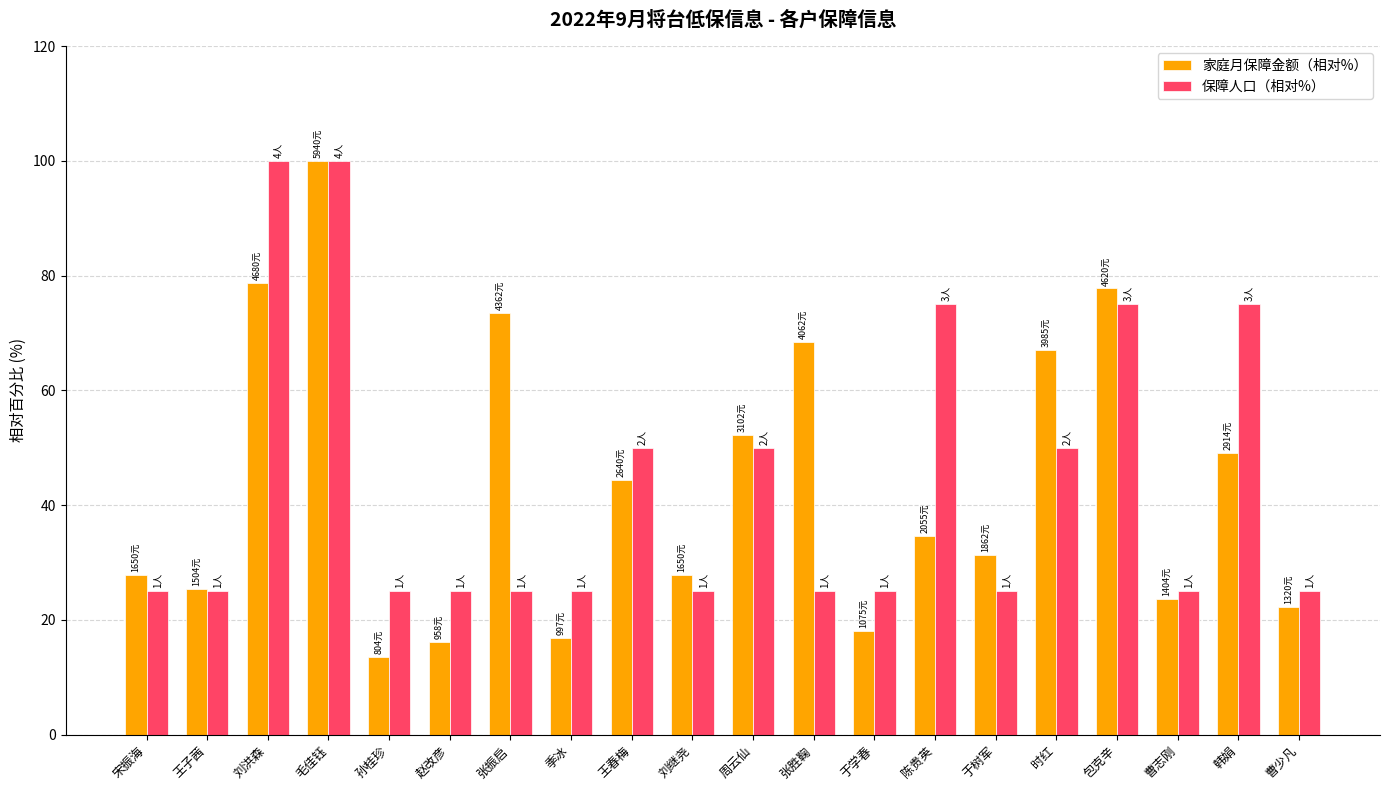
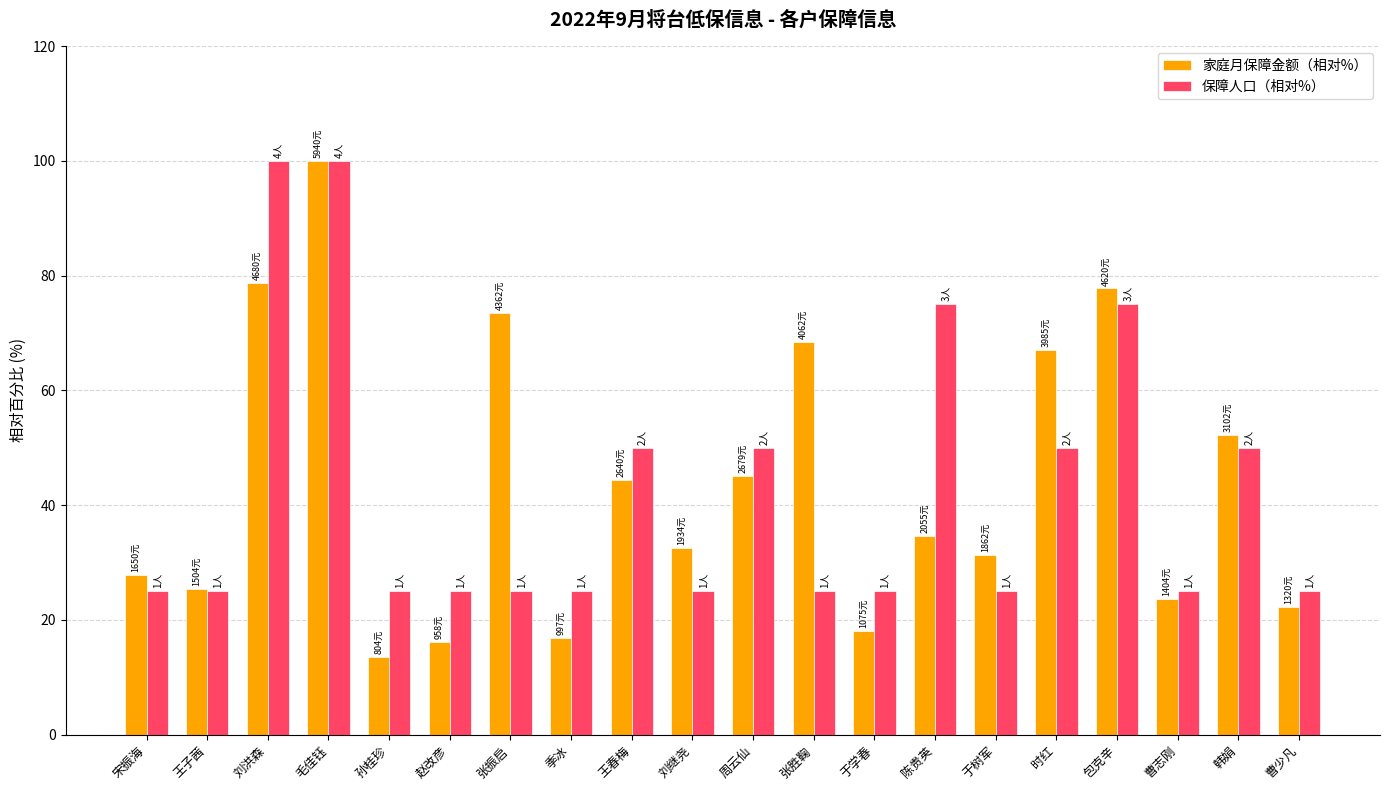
家庭月保障金额（相对%）, 刘继尧: 1650元 -> 1934元
家庭月保障金额（相对%）, 周云仙: 3102元 -> 2679元
家庭月保障金额（相对%）, 韩娟: 2914元 -> 3102元
保障人口（相对%）, 韩娟: 3人 -> 2人
